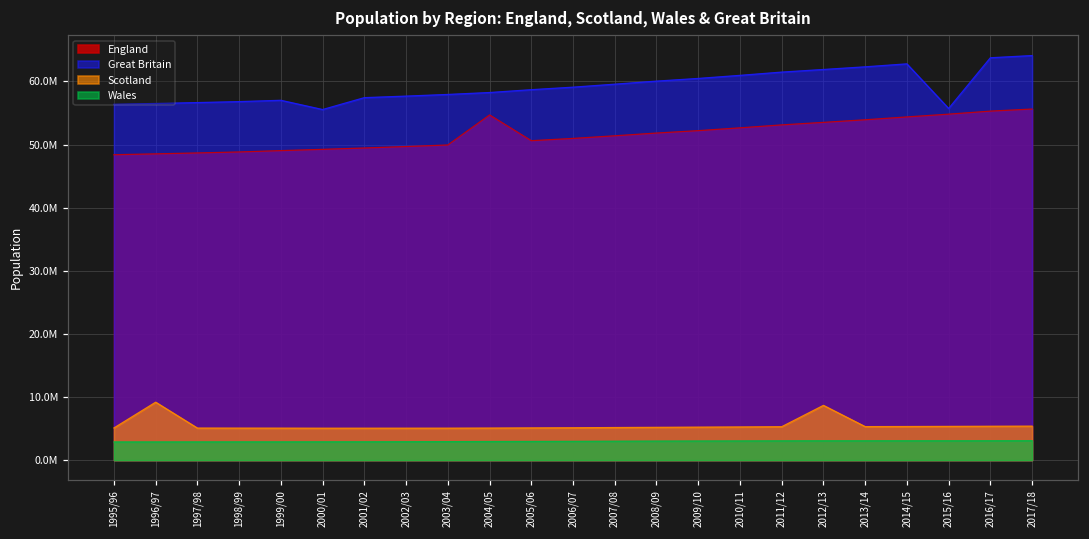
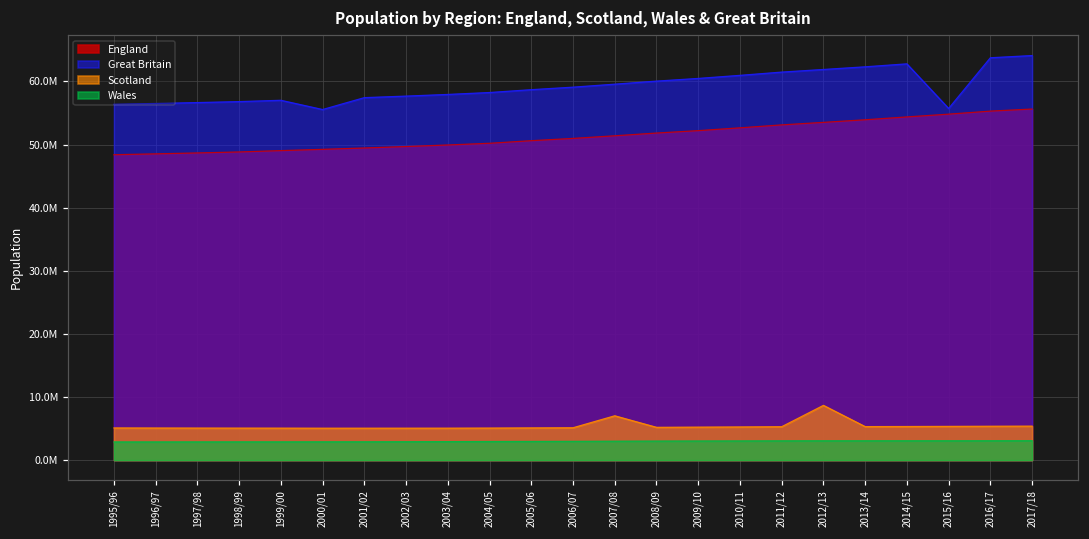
Scotland, 1996/97: 9000000 -> 5000000
England, 2004/05: 55000000 -> 50000000
Scotland, 2007/08: 5000000 -> 7000000
